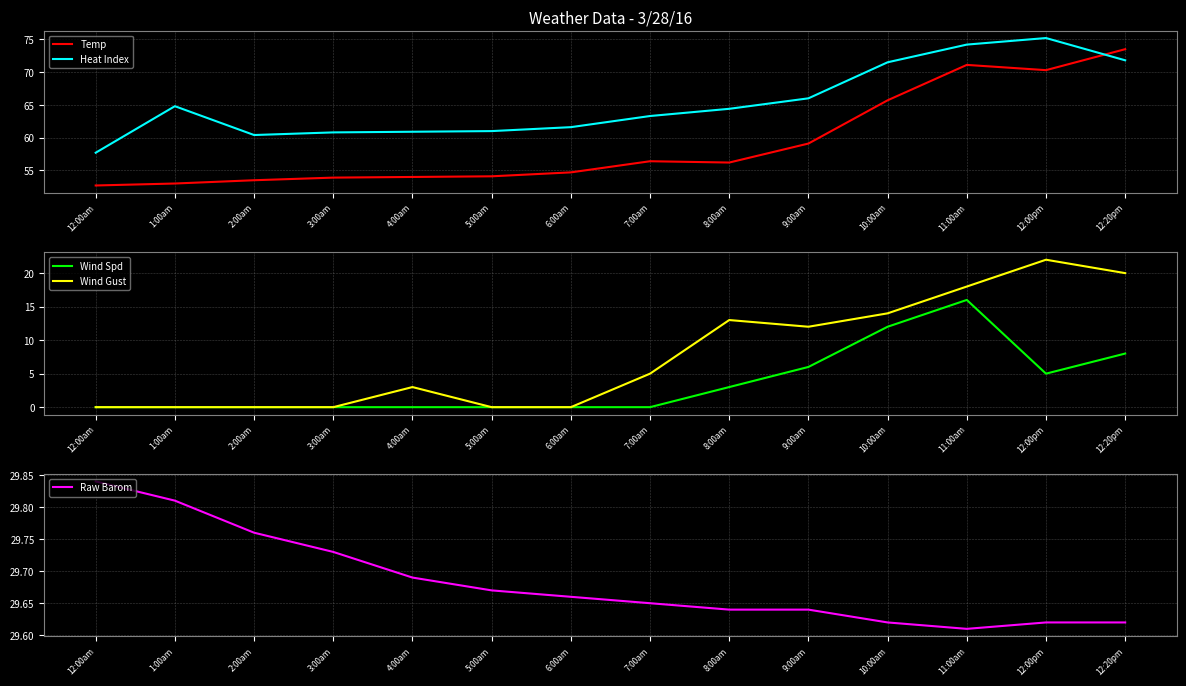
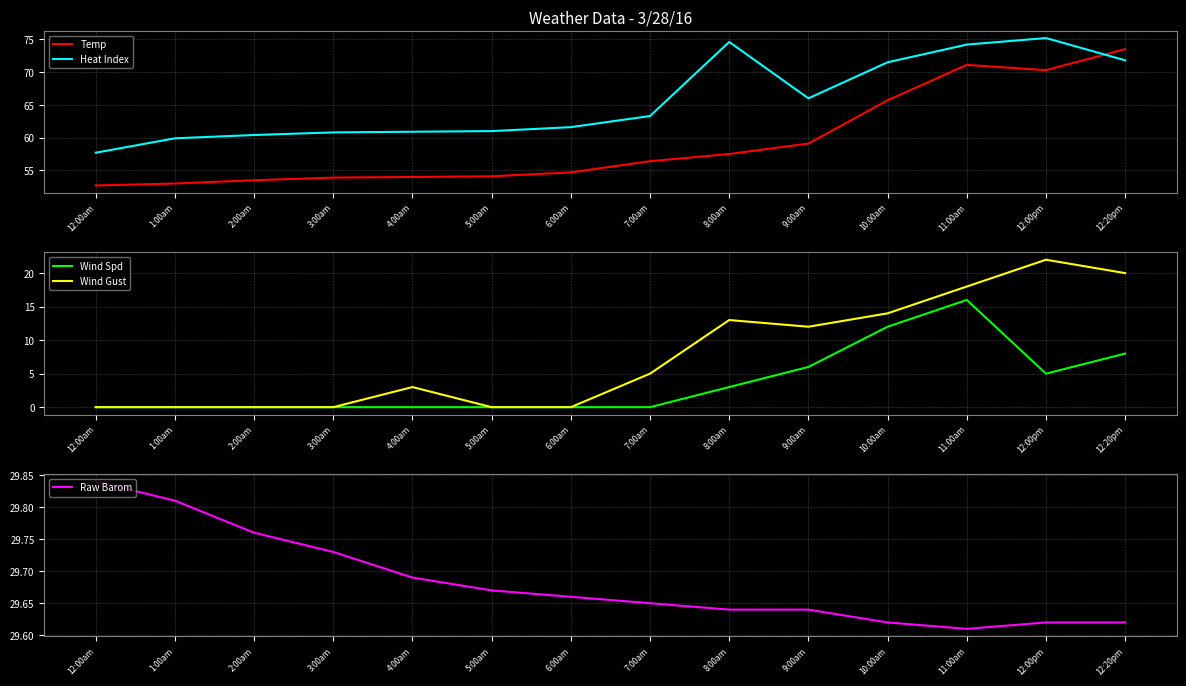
Weather Data - 3/28/16, Heat Index, 1:00am: 65 -> 60
Weather Data - 3/28/16, Temp, 8:00am: 56 -> 58
Weather Data - 3/28/16, Heat Index, 8:00am: 64 -> 75
